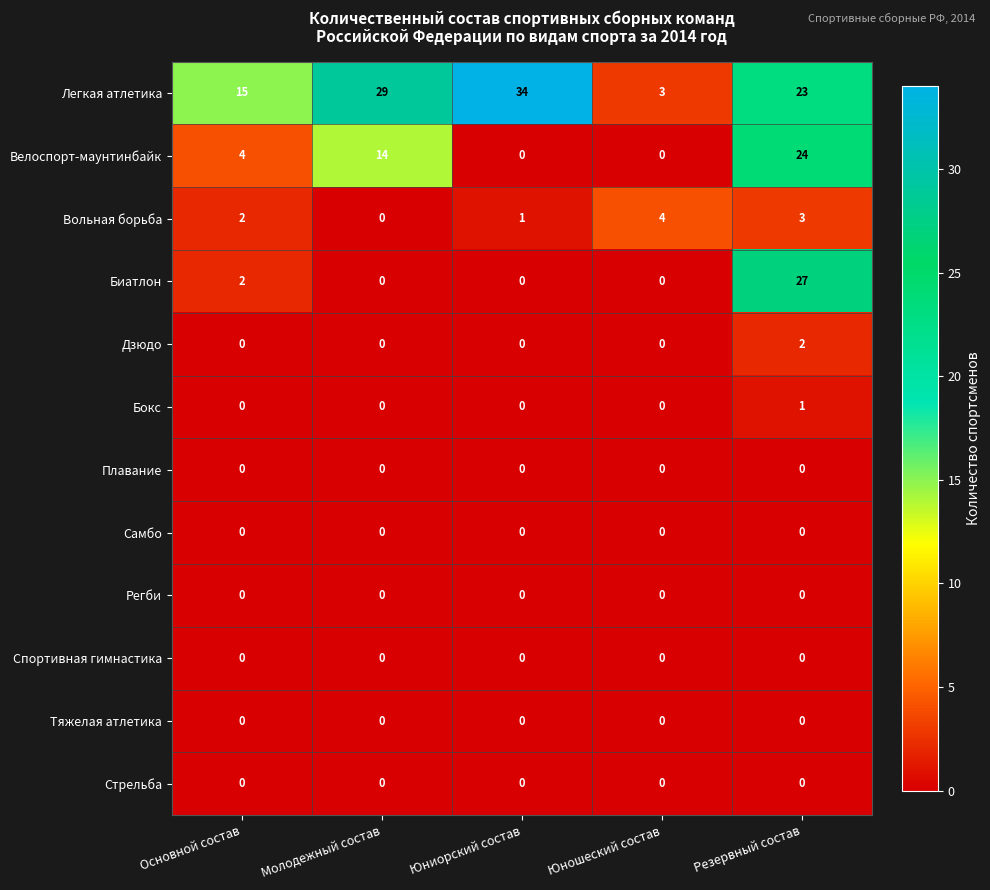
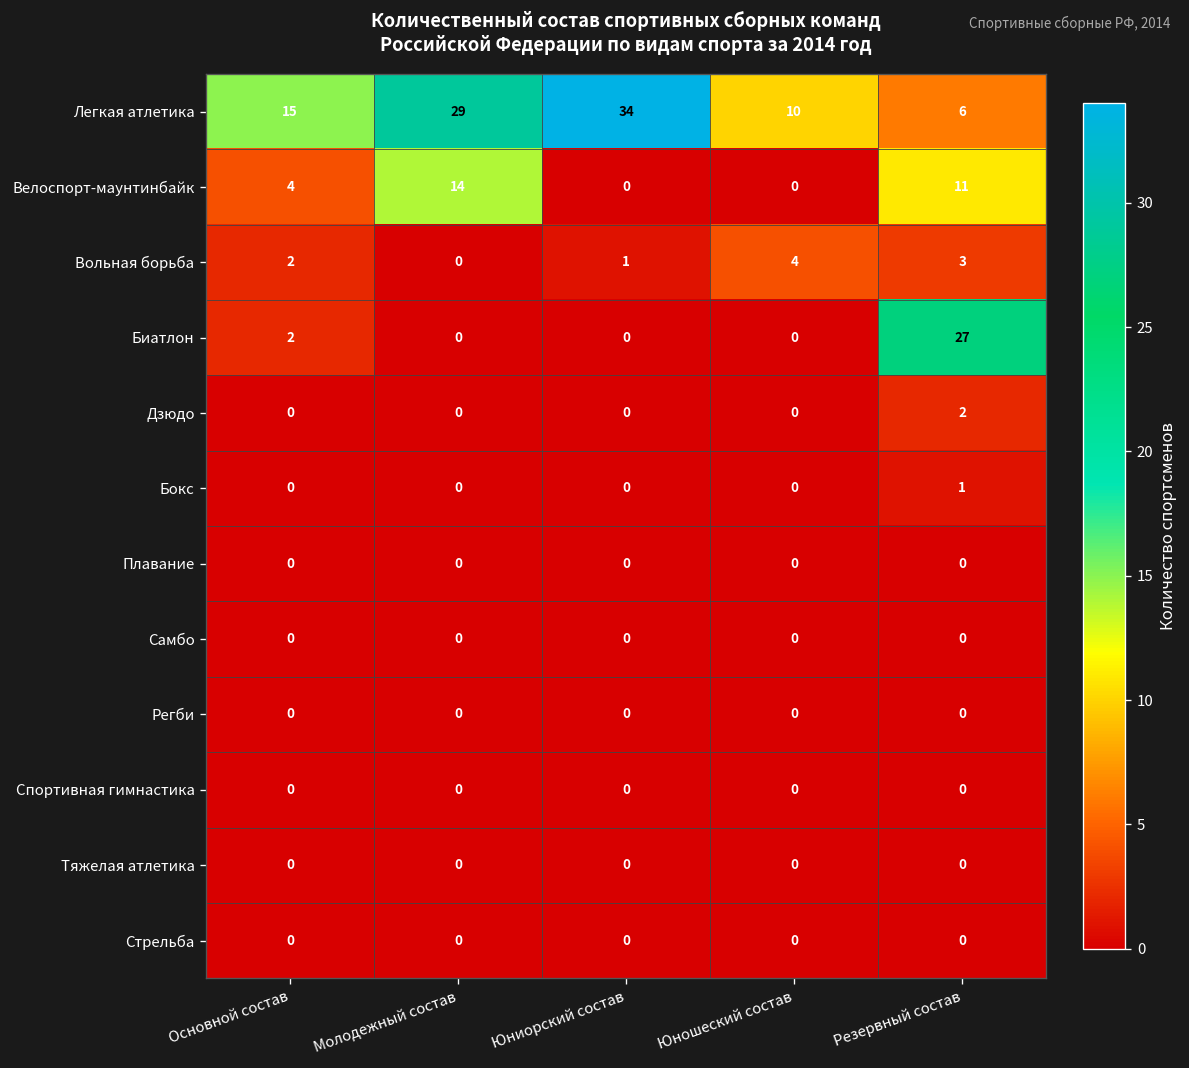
Легкая атлетика, Юношеский состав: 3 -> 10
Легкая атлетика, Резервный состав: 23 -> 6
Велоспорт-маунтинбайк, Резервный состав: 24 -> 11
